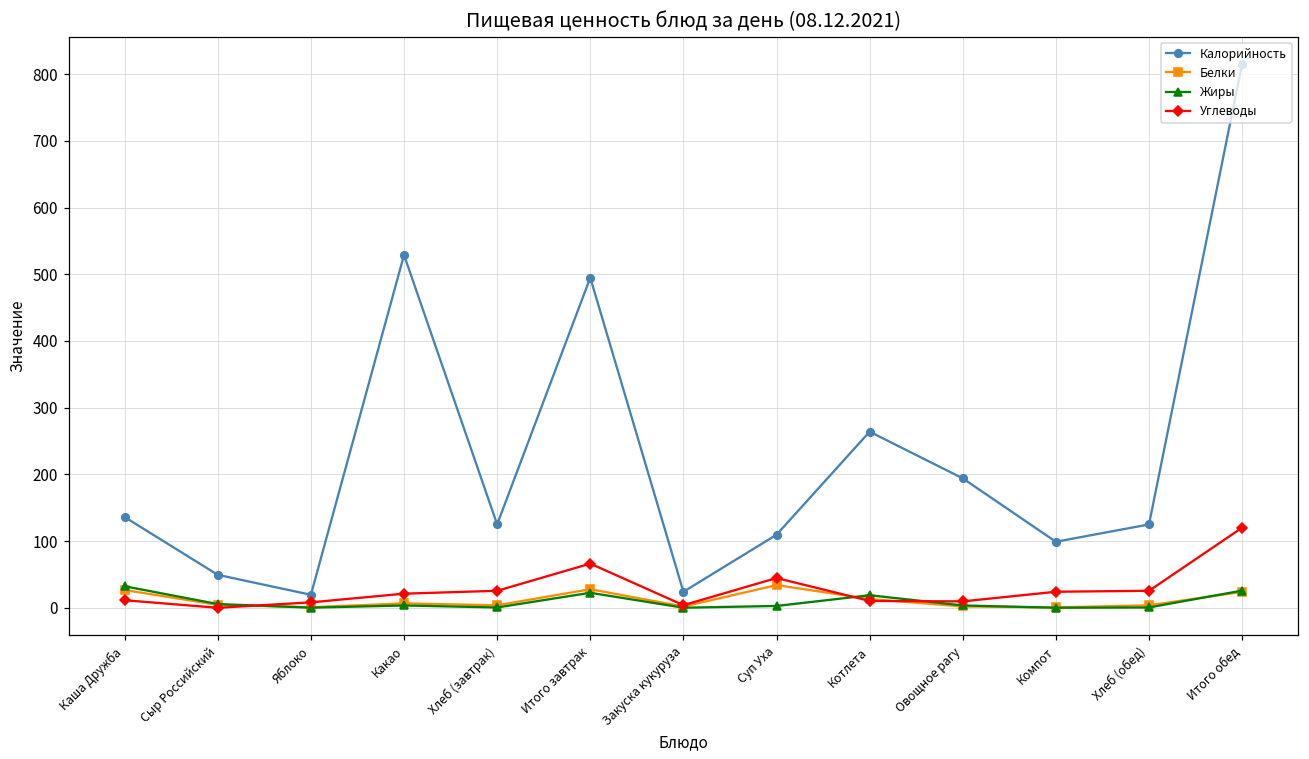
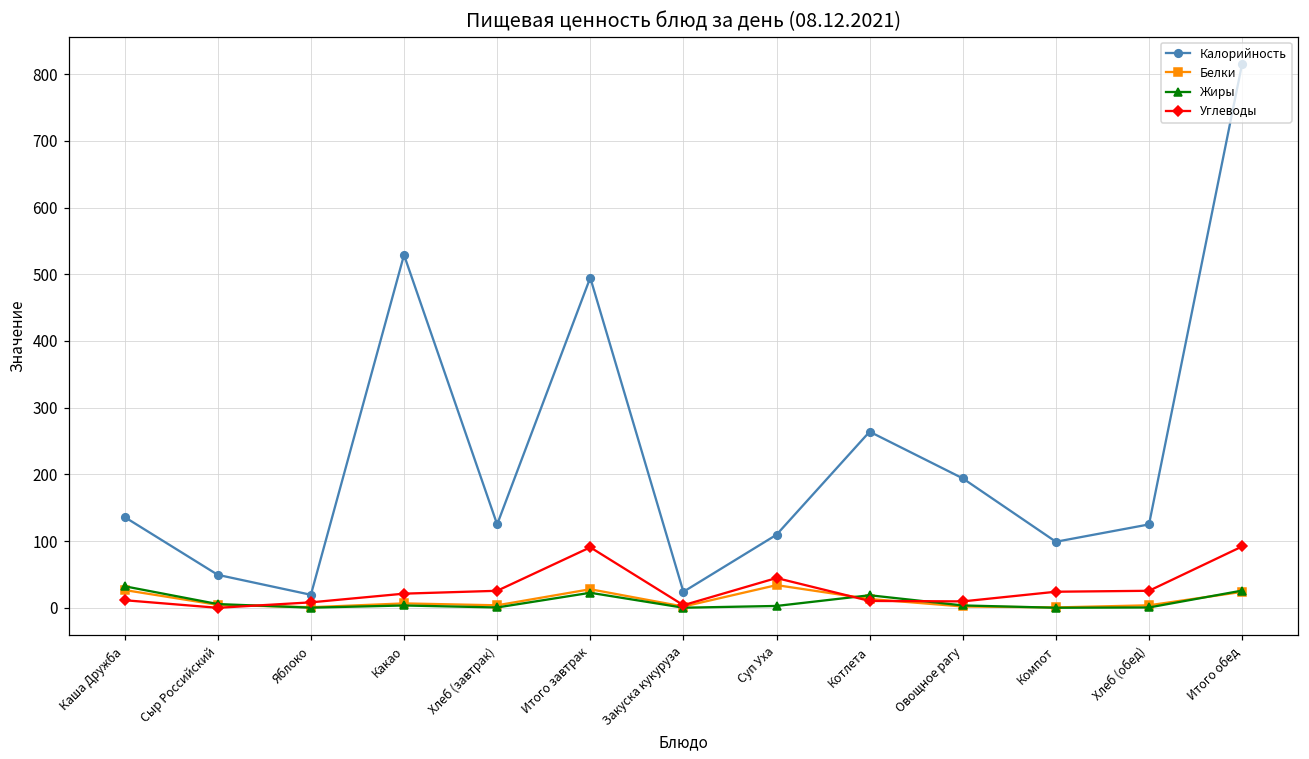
Углеводы, Итого завтрак: 70 -> 90
Углеводы, Итого обед: 120 -> 90
